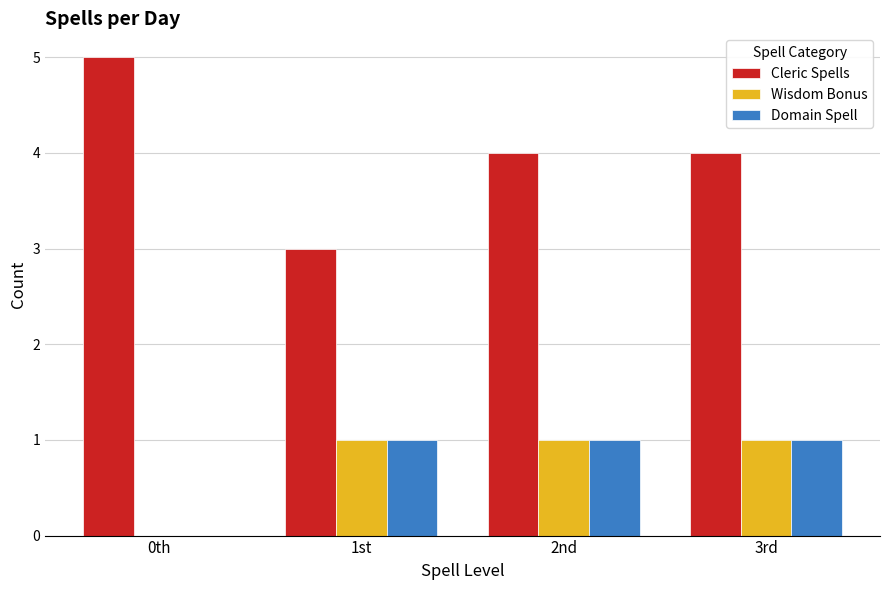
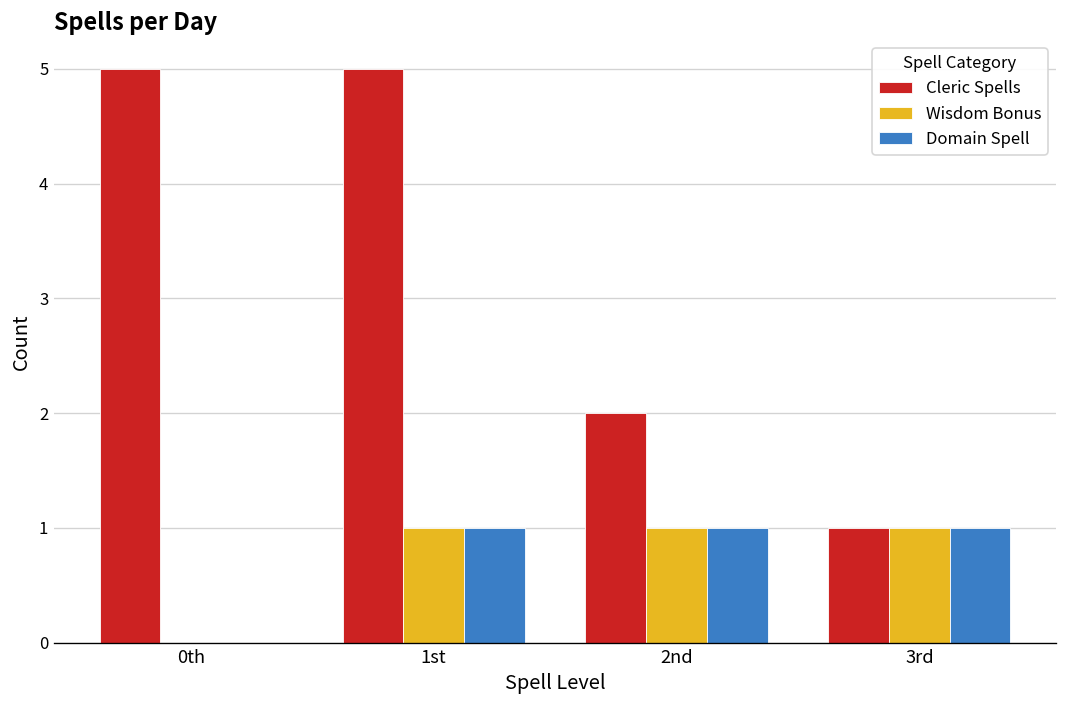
Cleric Spells, 1st: 3 -> 5
Cleric Spells, 2nd: 4 -> 2
Cleric Spells, 3rd: 4 -> 1
